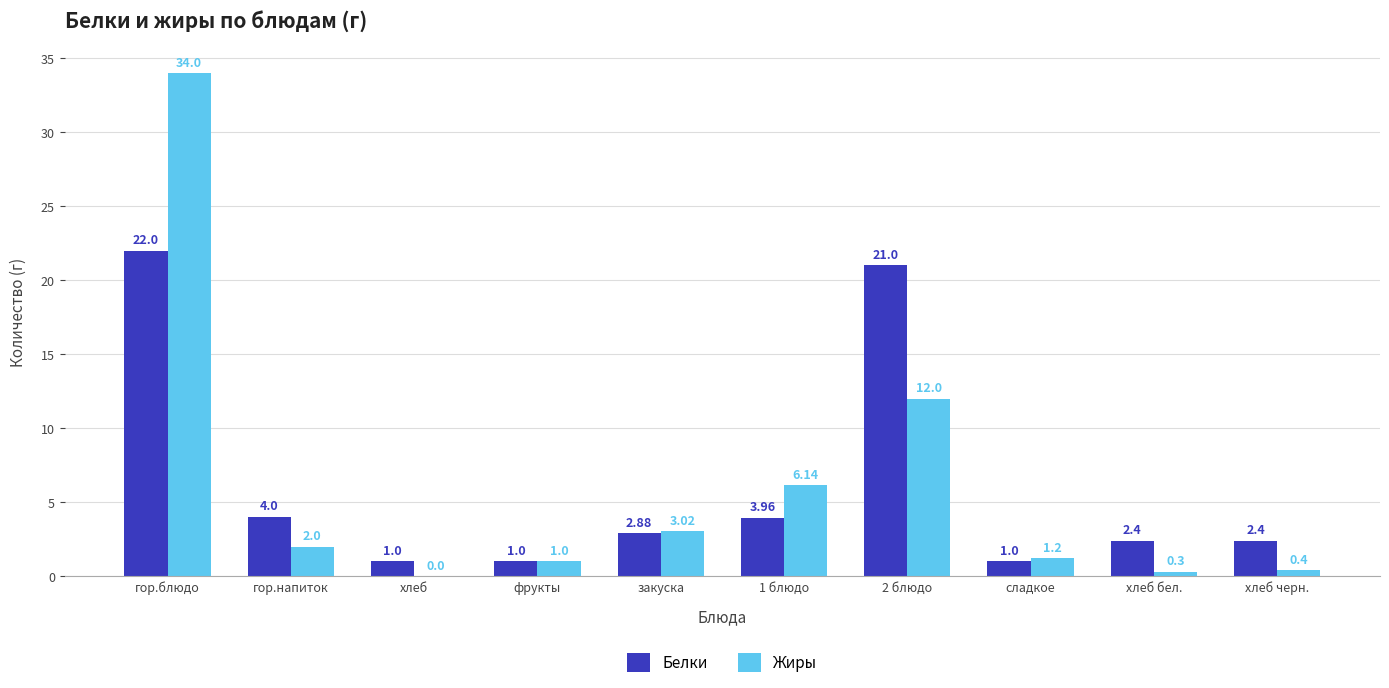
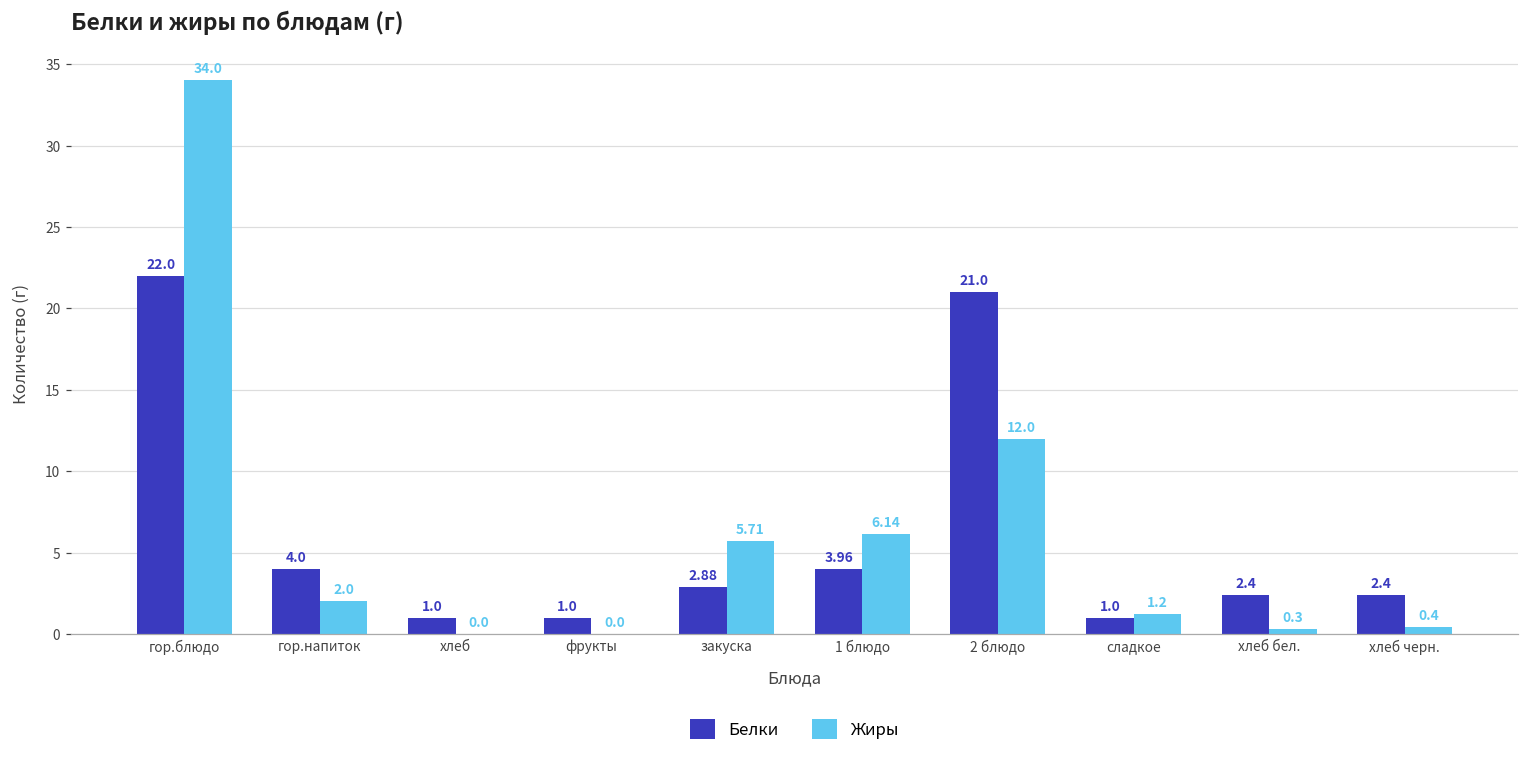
Жиры, фрукты: 1.0 -> 0.0
Жиры, закуска: 3.02 -> 5.71
